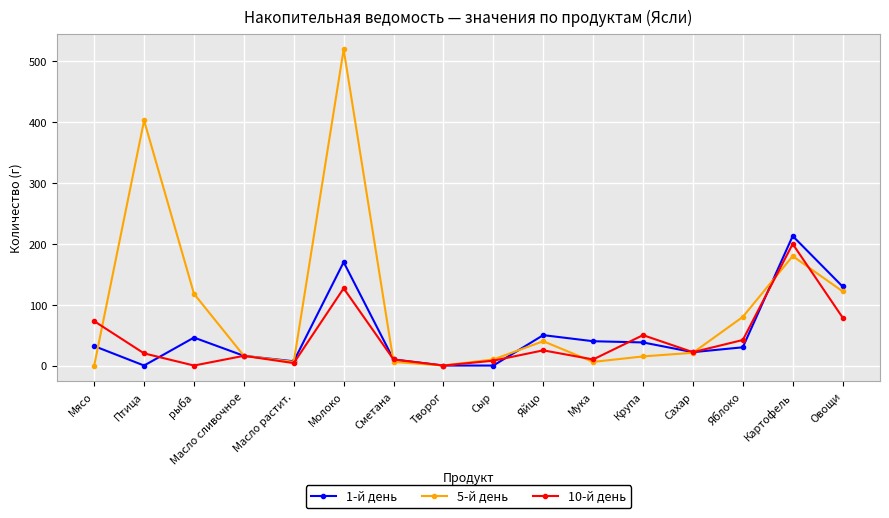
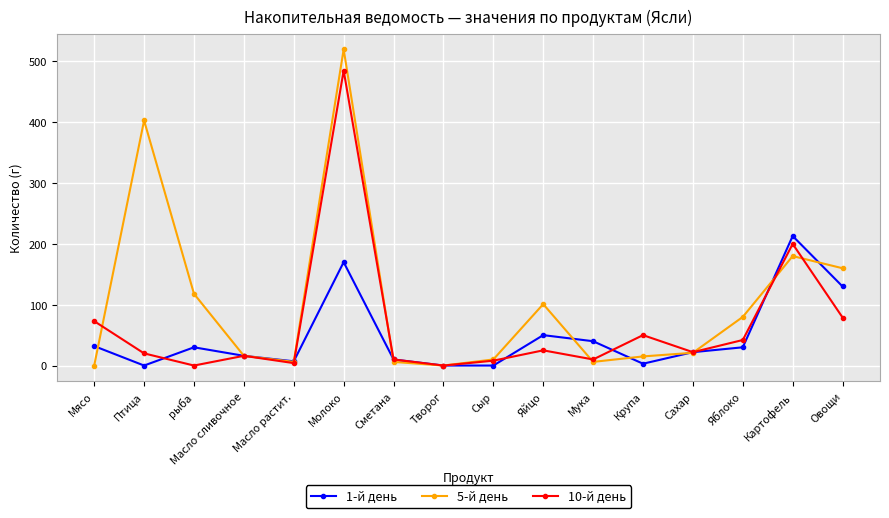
1-й день, рыба: 50 -> 30
10-й день, Молоко: 130 -> 490
5-й день, Яйцо: 40 -> 100
1-й день, Крупа: 40 -> 0
5-й день, Овощи: 120 -> 160
